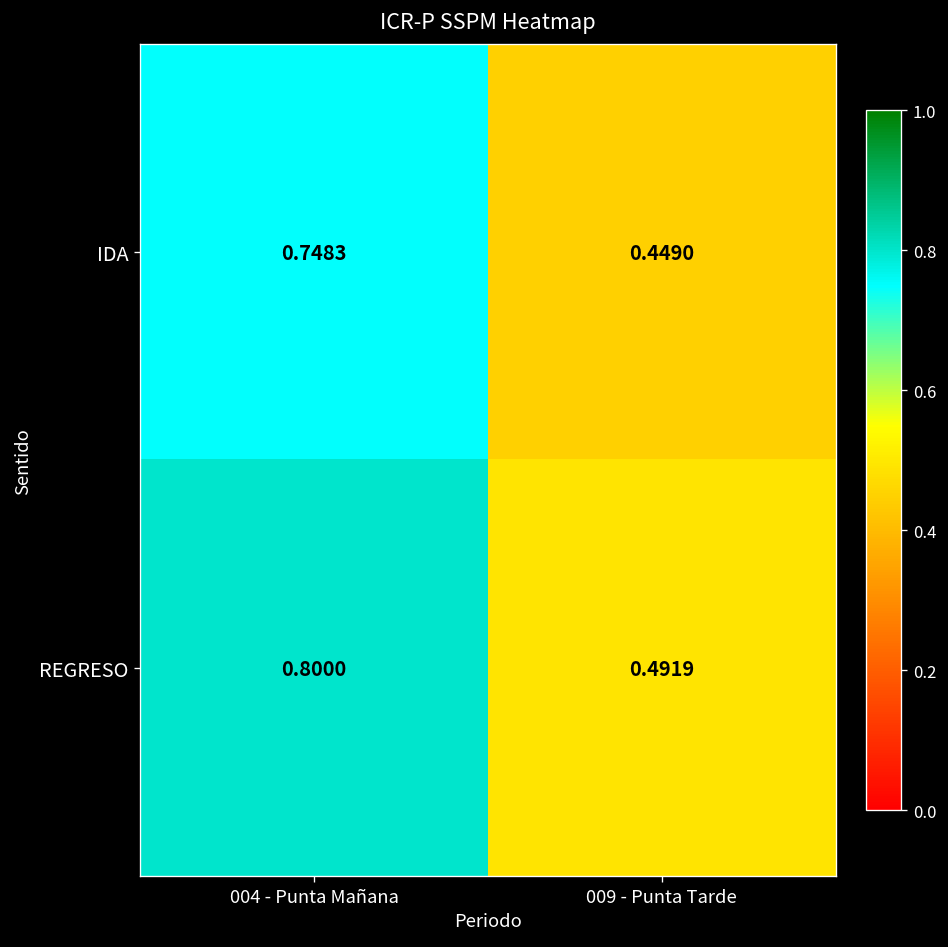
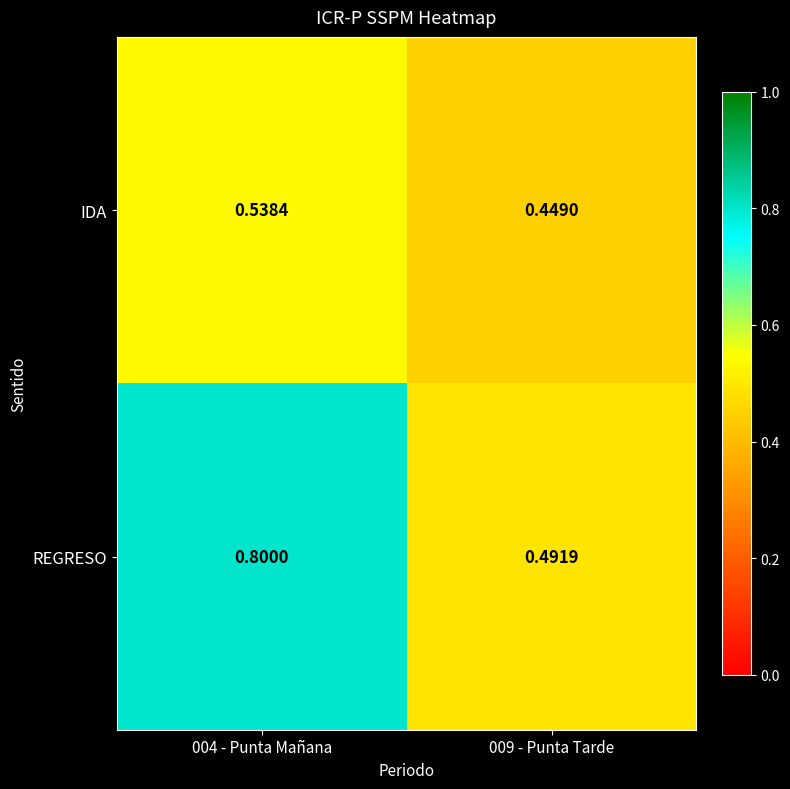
IDA, 004 - Punta Mañana: 0.7483 -> 0.5384
